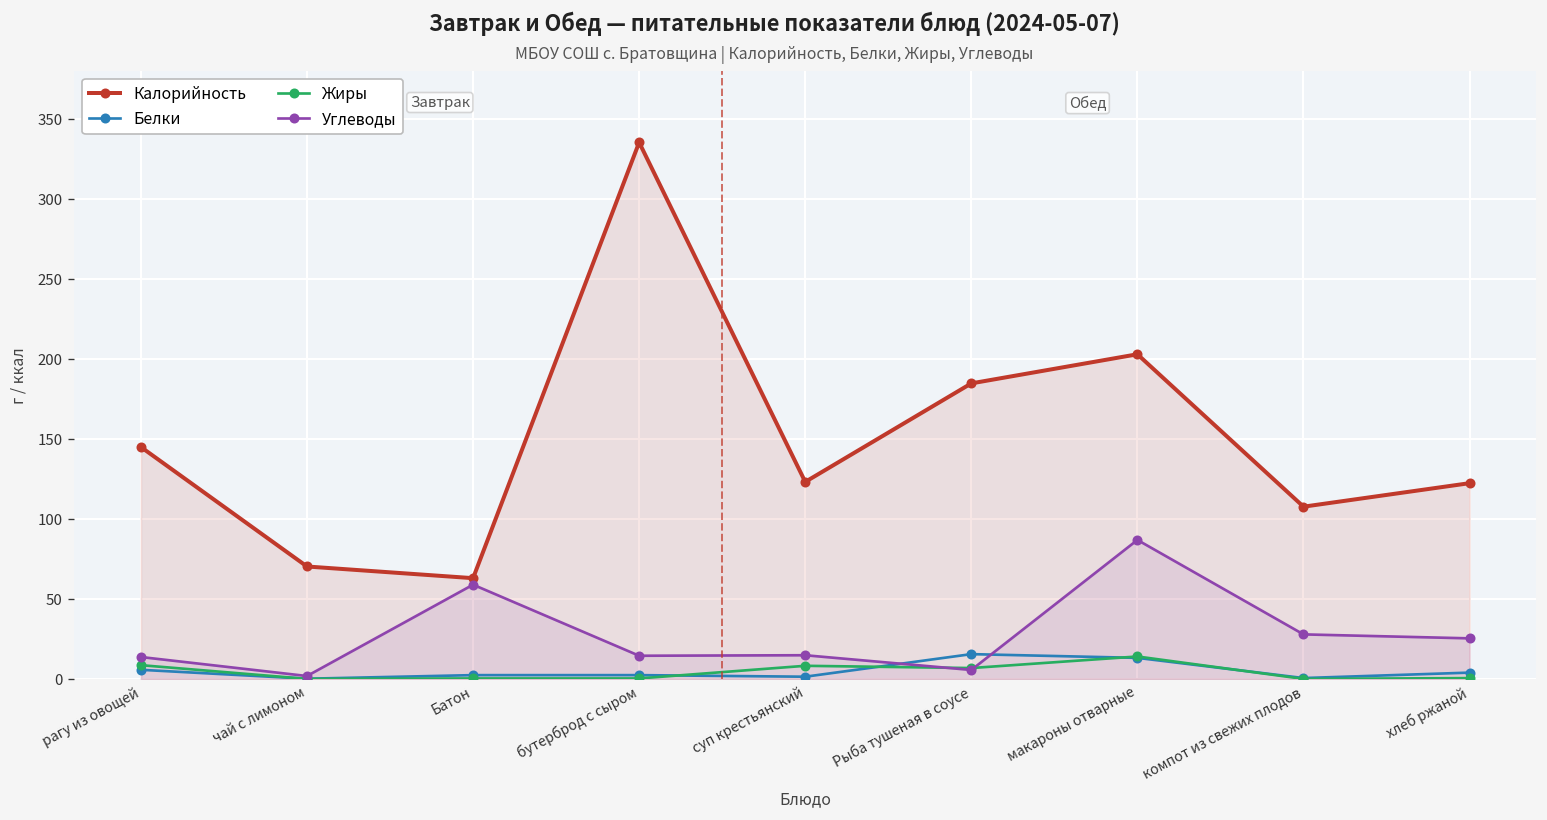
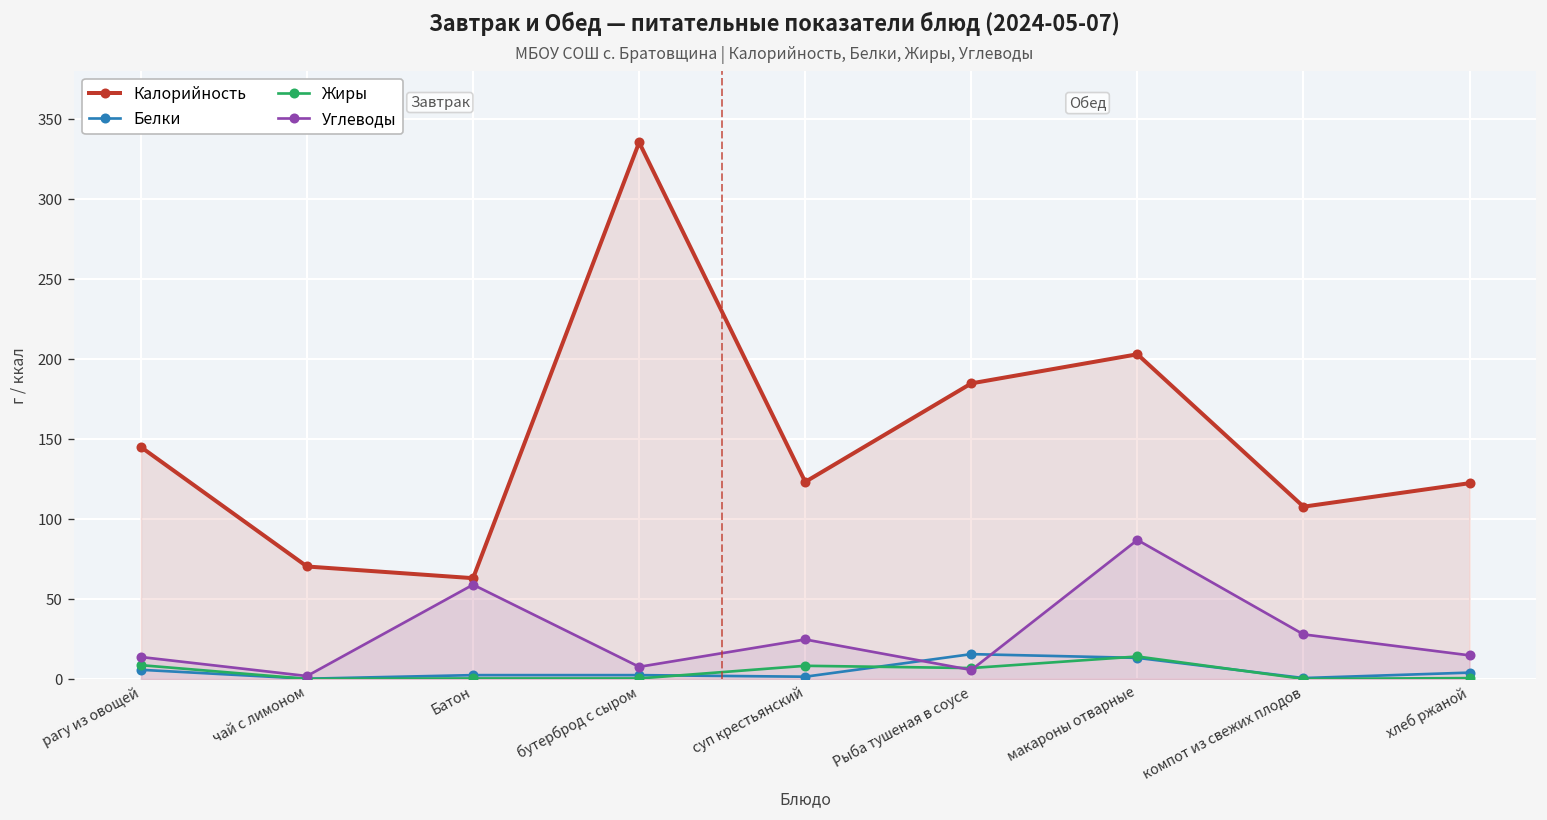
Углеводы, бутерброд с сыром: 14 -> 8
Углеводы, суп крестьянский: 15 -> 25
Углеводы, хлеб ржаной: 25 -> 15
